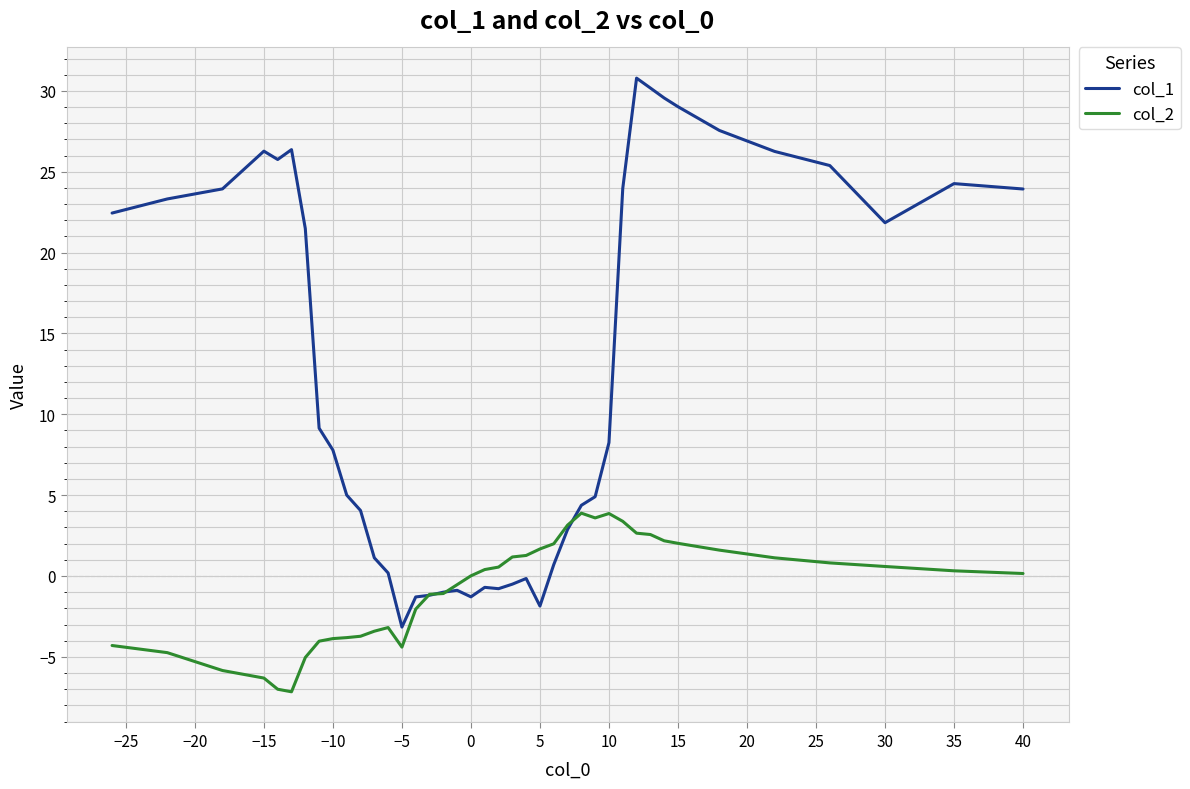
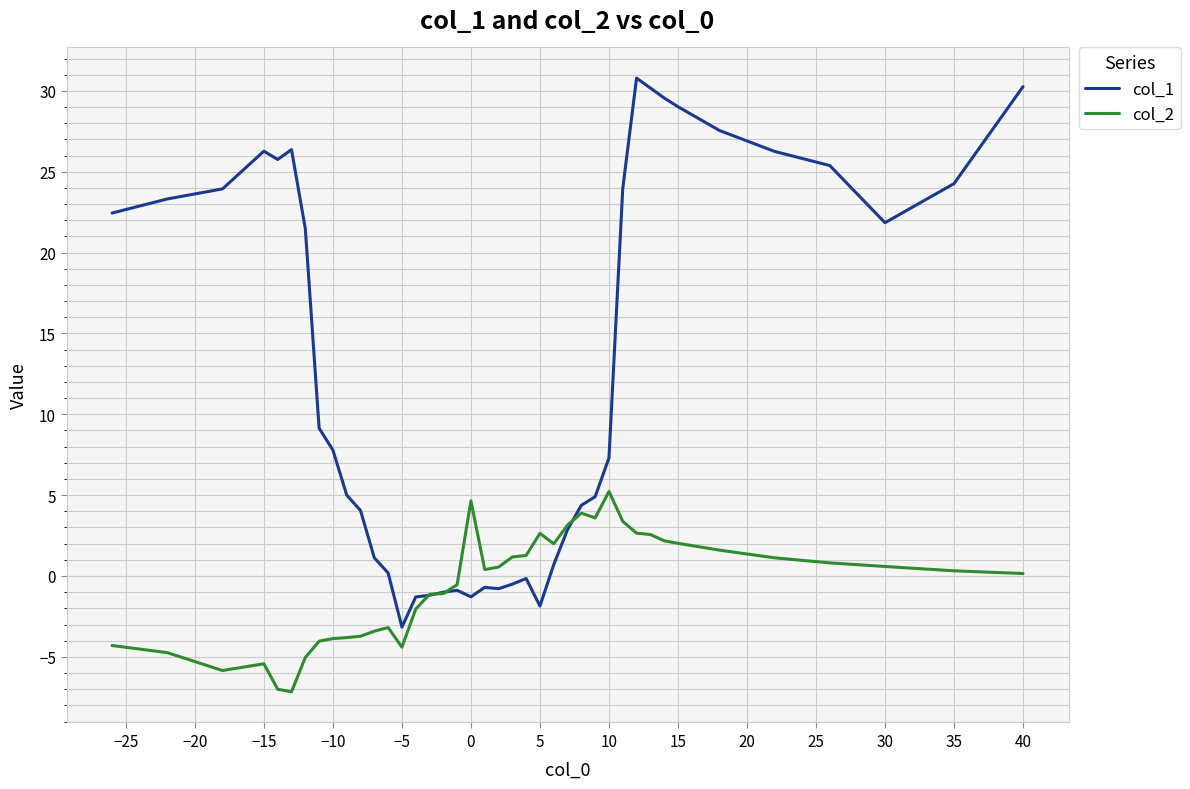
col_2, −15: -6.3 -> -5.4
col_2, 0: 0.0 -> 4.6
col_2, 5: 1.7 -> 2.6
col_1, 10: 8.2 -> 7.3
col_2, 10: 3.9 -> 5.2
col_1, 40: 23.9 -> 30.3
